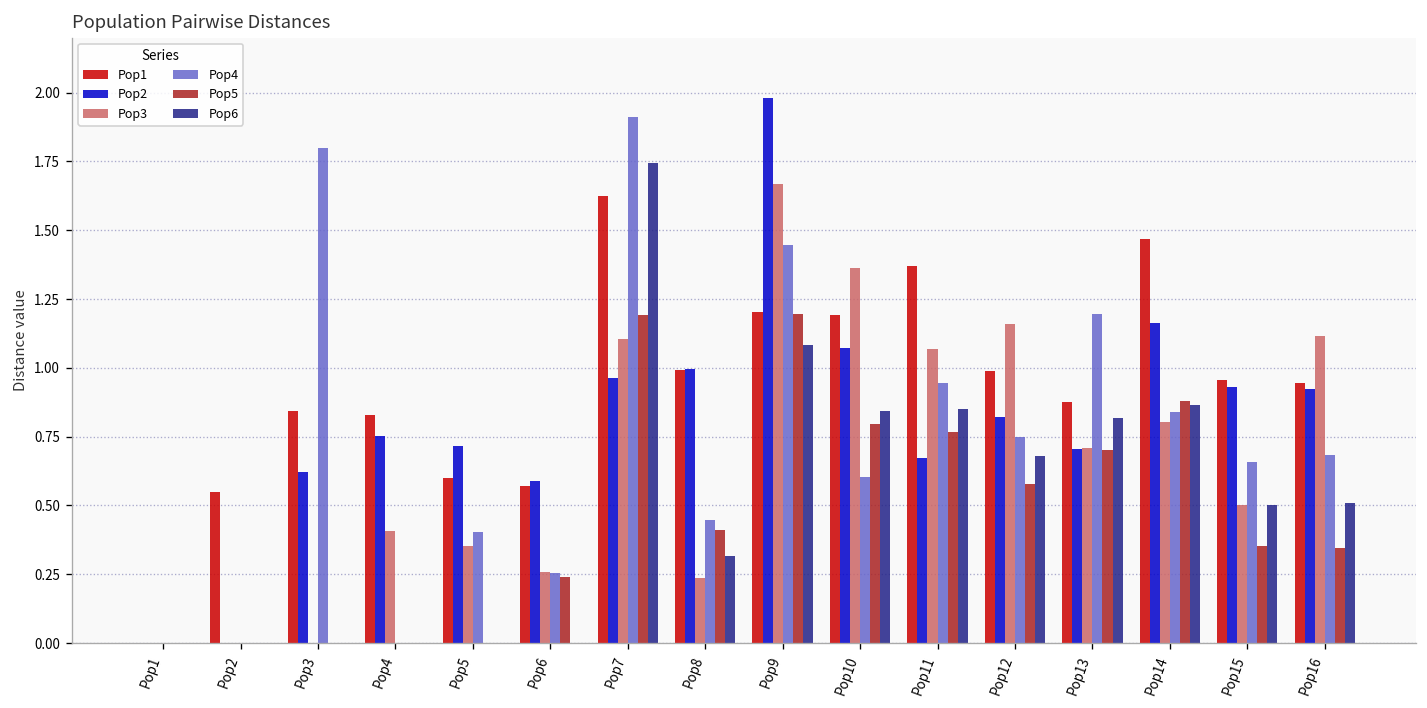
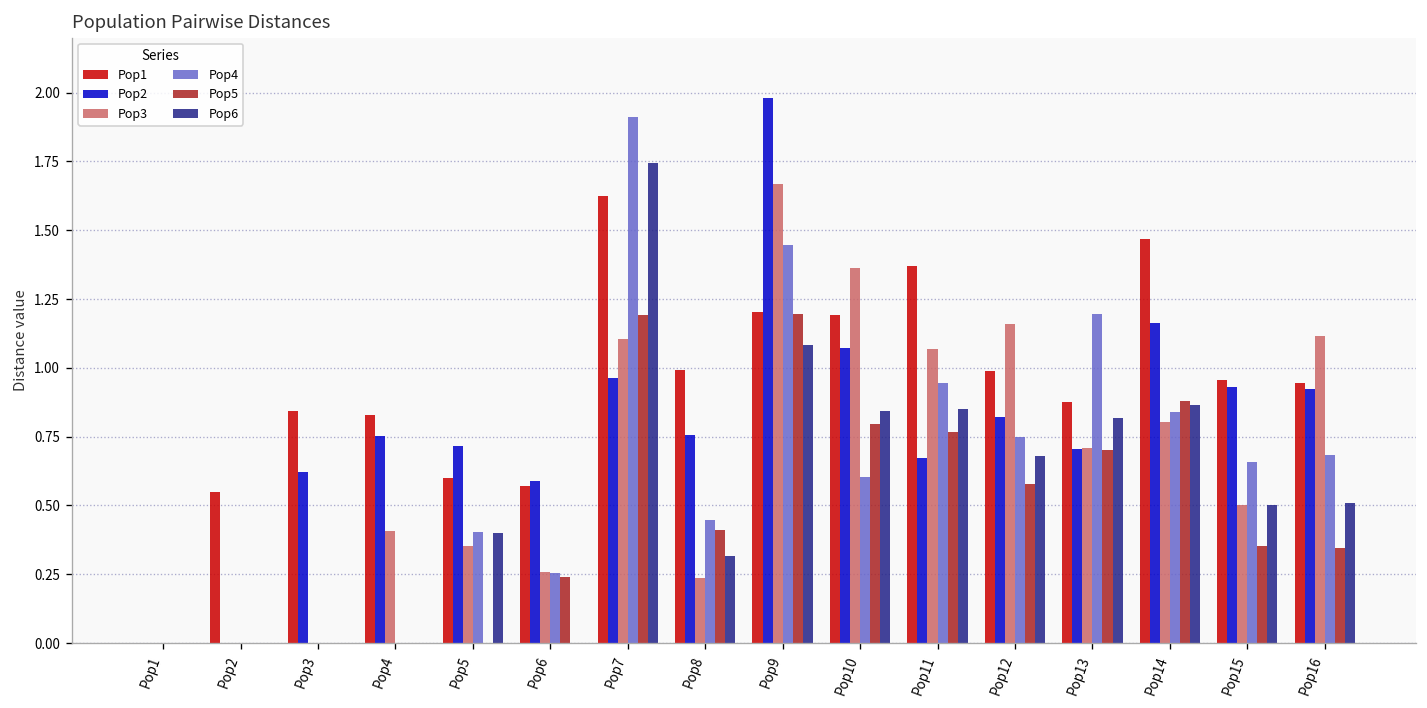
Pop4, Pop3: 1.8 -> 0.0
Pop6, Pop5: 0.0 -> 0.4
Pop2, Pop8: 1.00 -> 0.76
